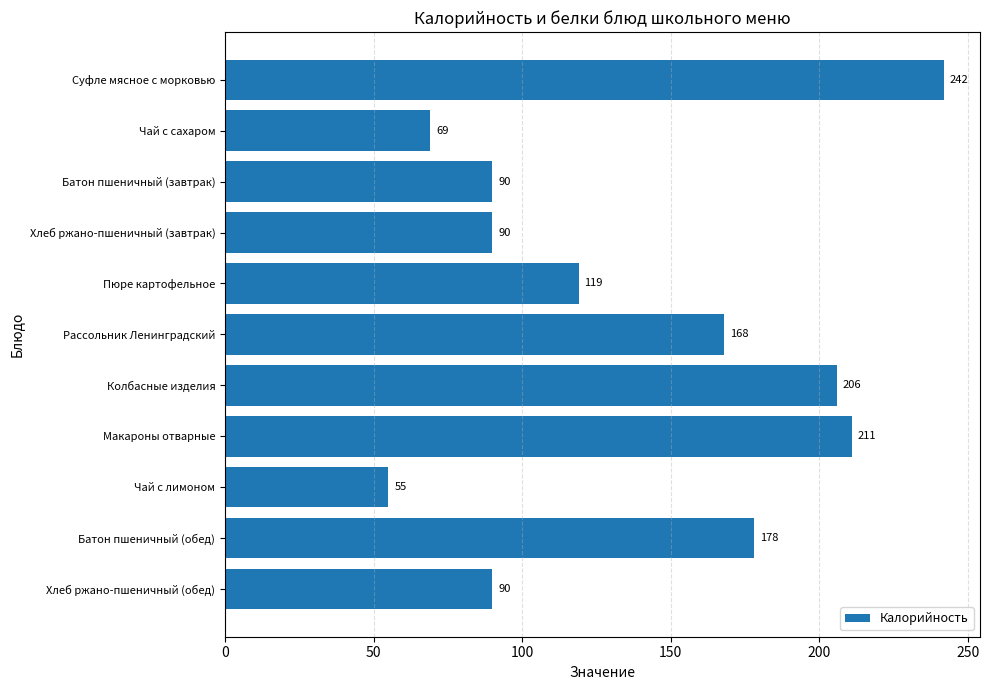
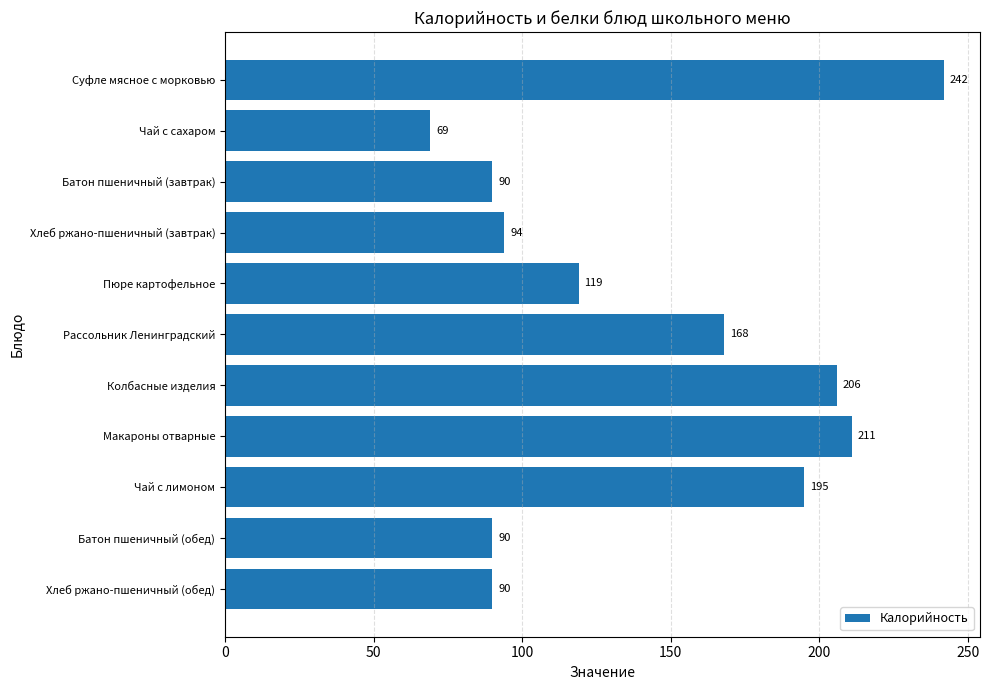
Хлеб ржано-пшеничный (завтрак): 90 -> 94
Чай с лимоном: 55 -> 195
Батон пшеничный (обед): 178 -> 90
